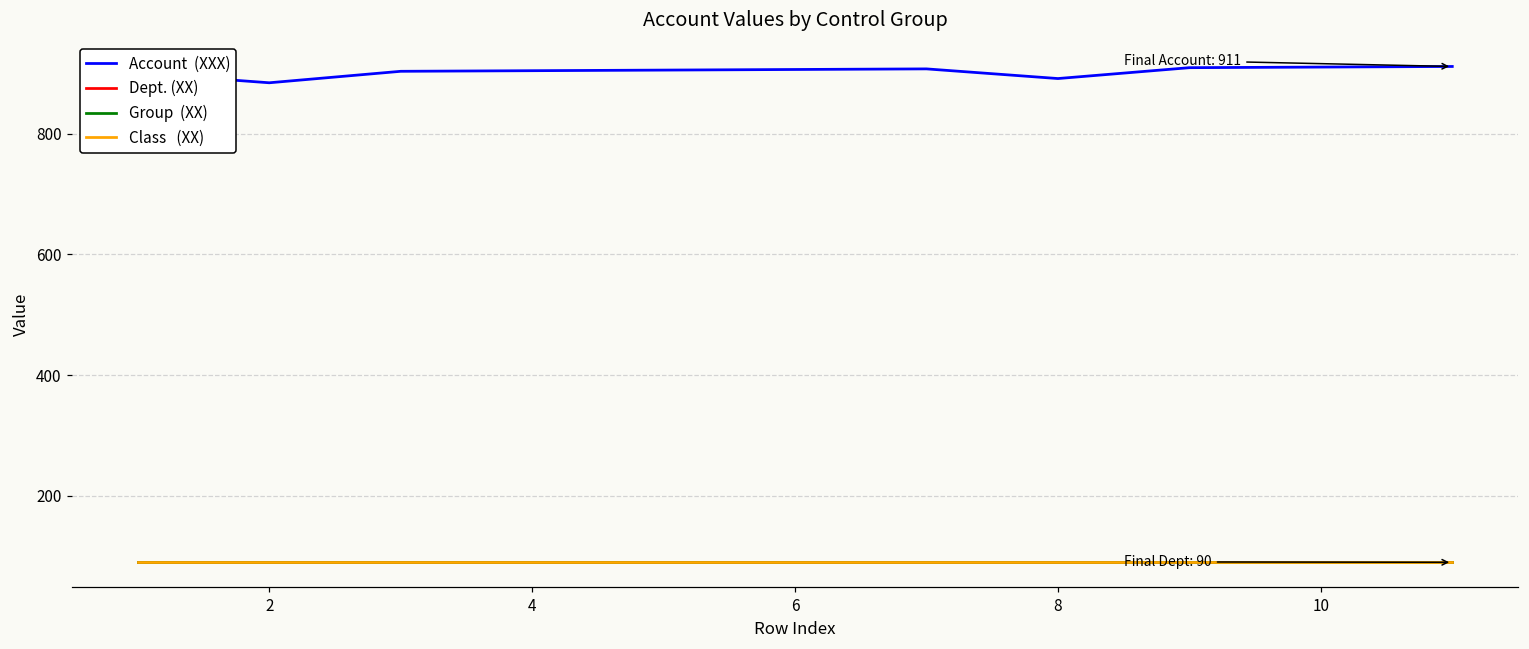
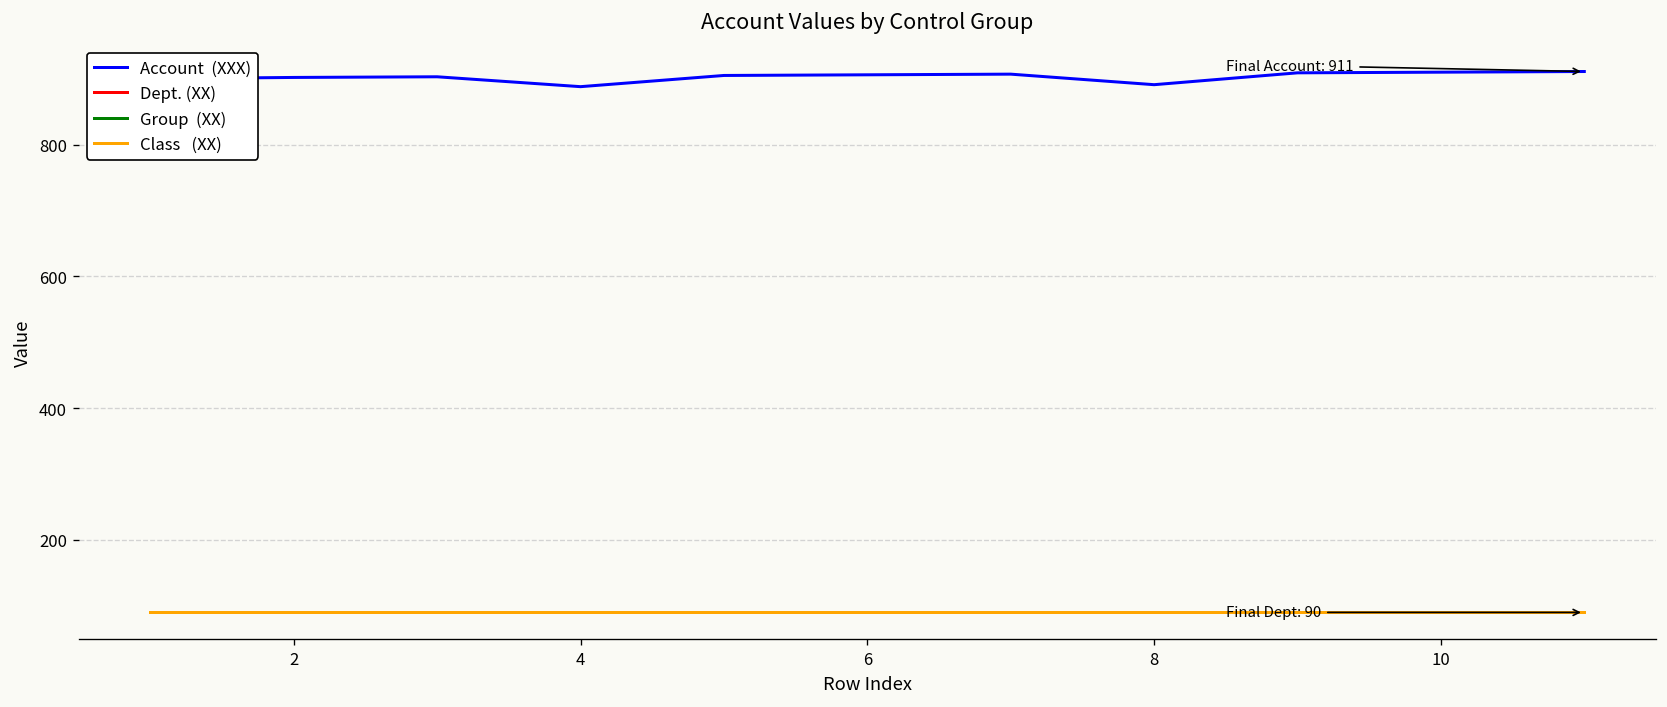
Account (XXX), 2: 880 -> 900
Account (XXX), 4: 900 -> 890
